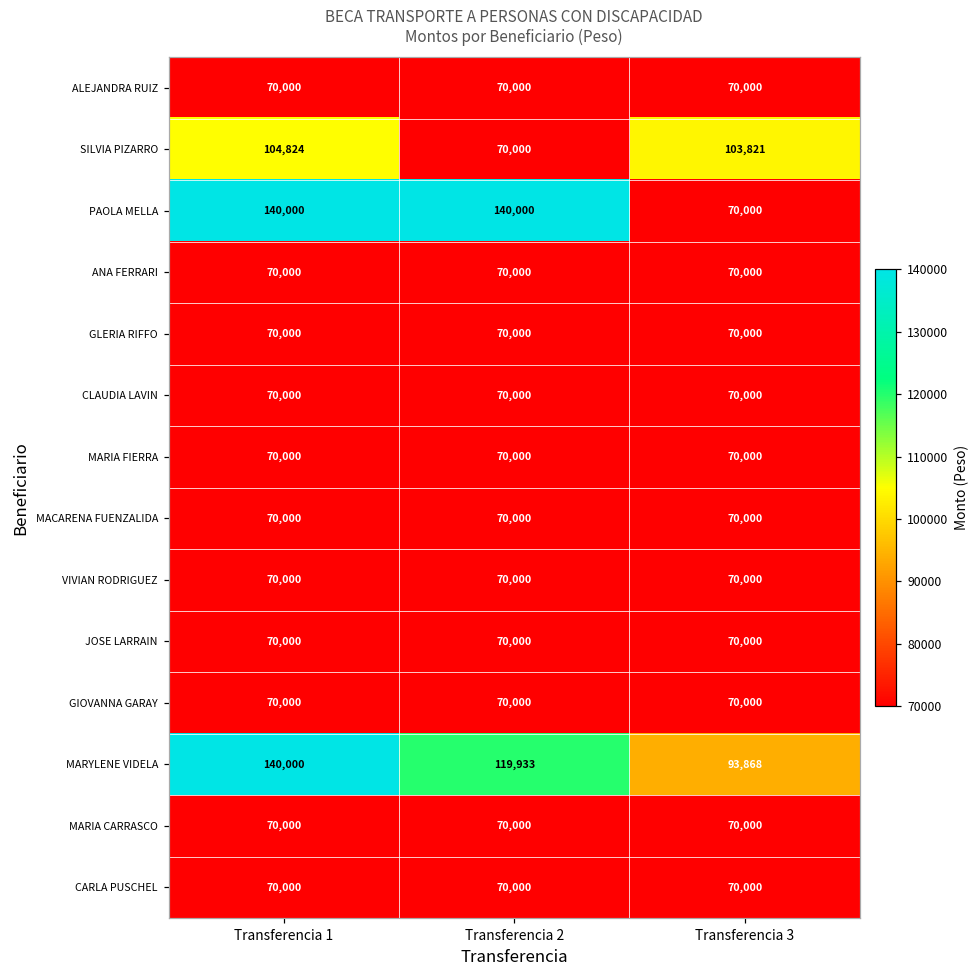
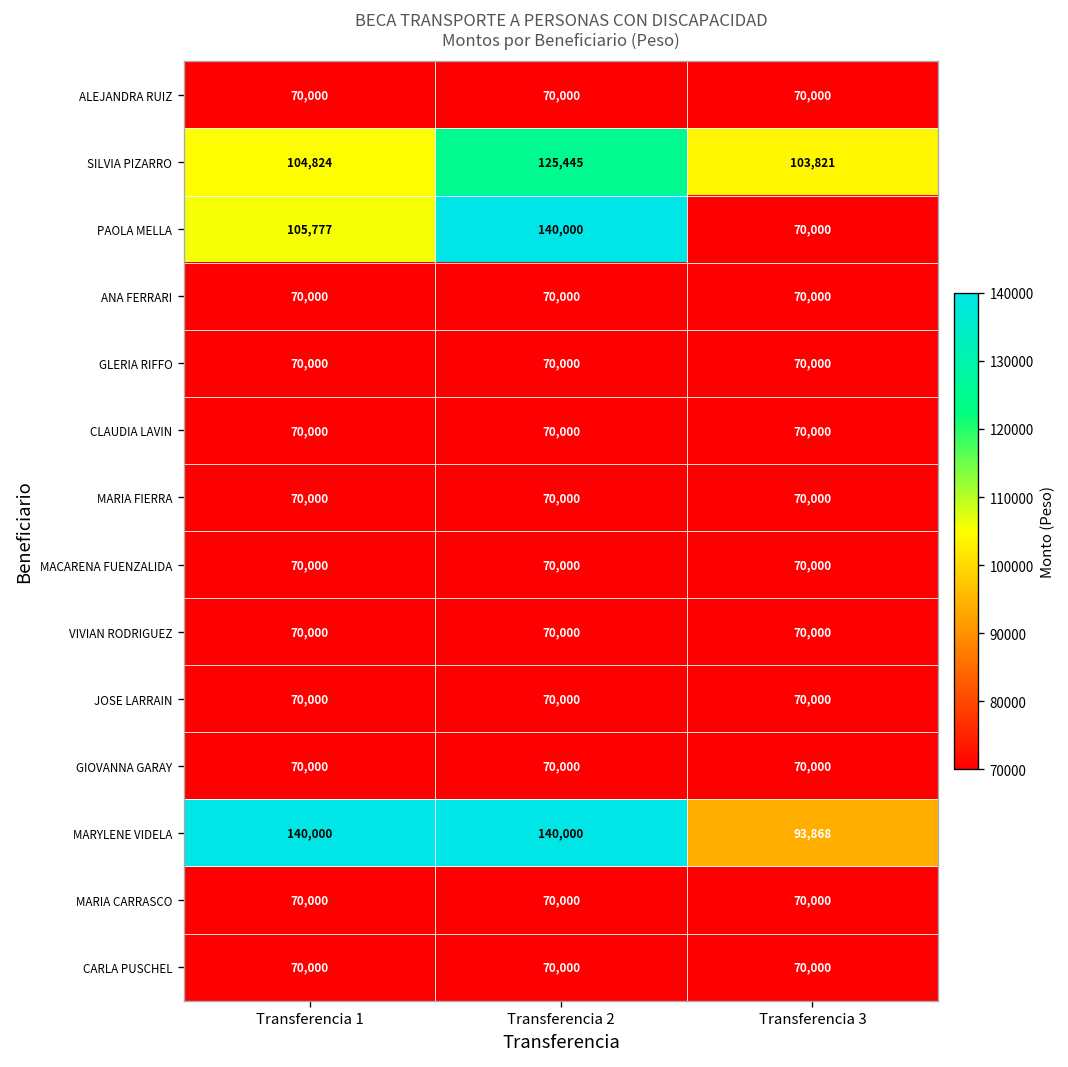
SILVIA PIZARRO, Transferencia 2: 70,000 -> 125,445
PAOLA MELLA, Transferencia 1: 140,000 -> 105,777
MARYLENE VIDELA, Transferencia 2: 119,933 -> 140,000
